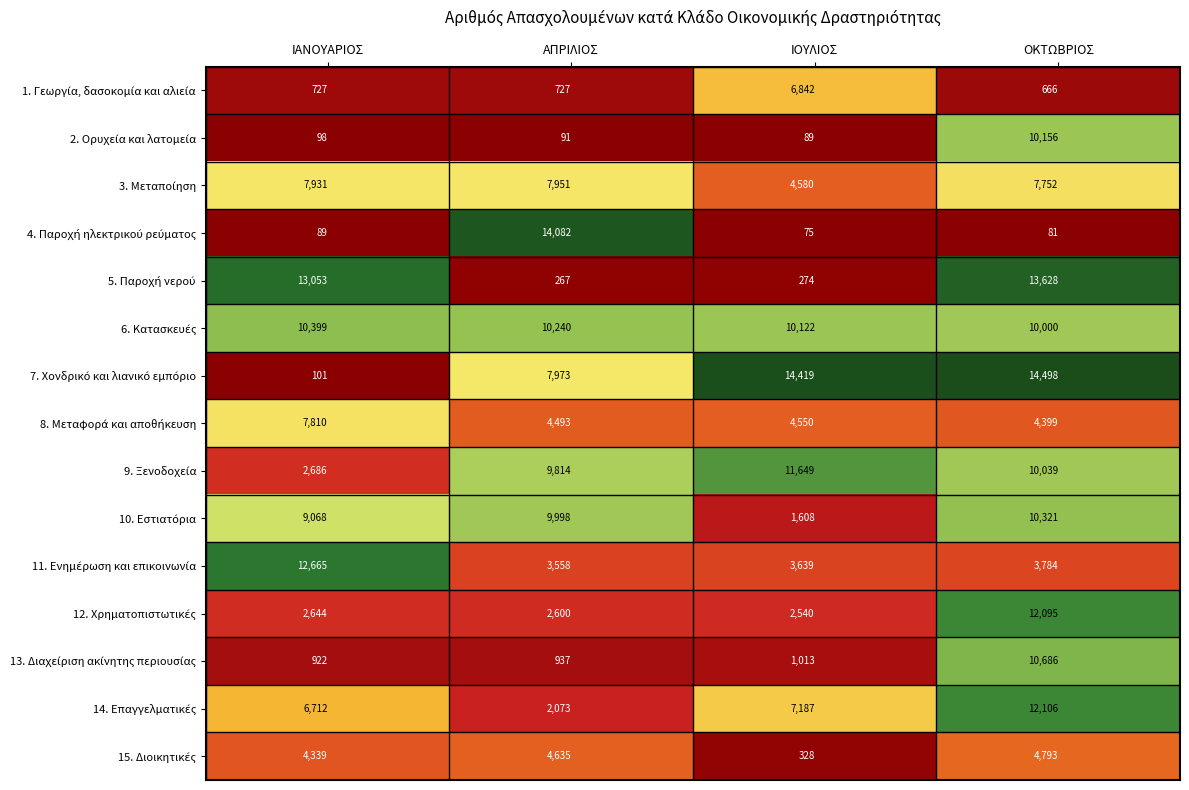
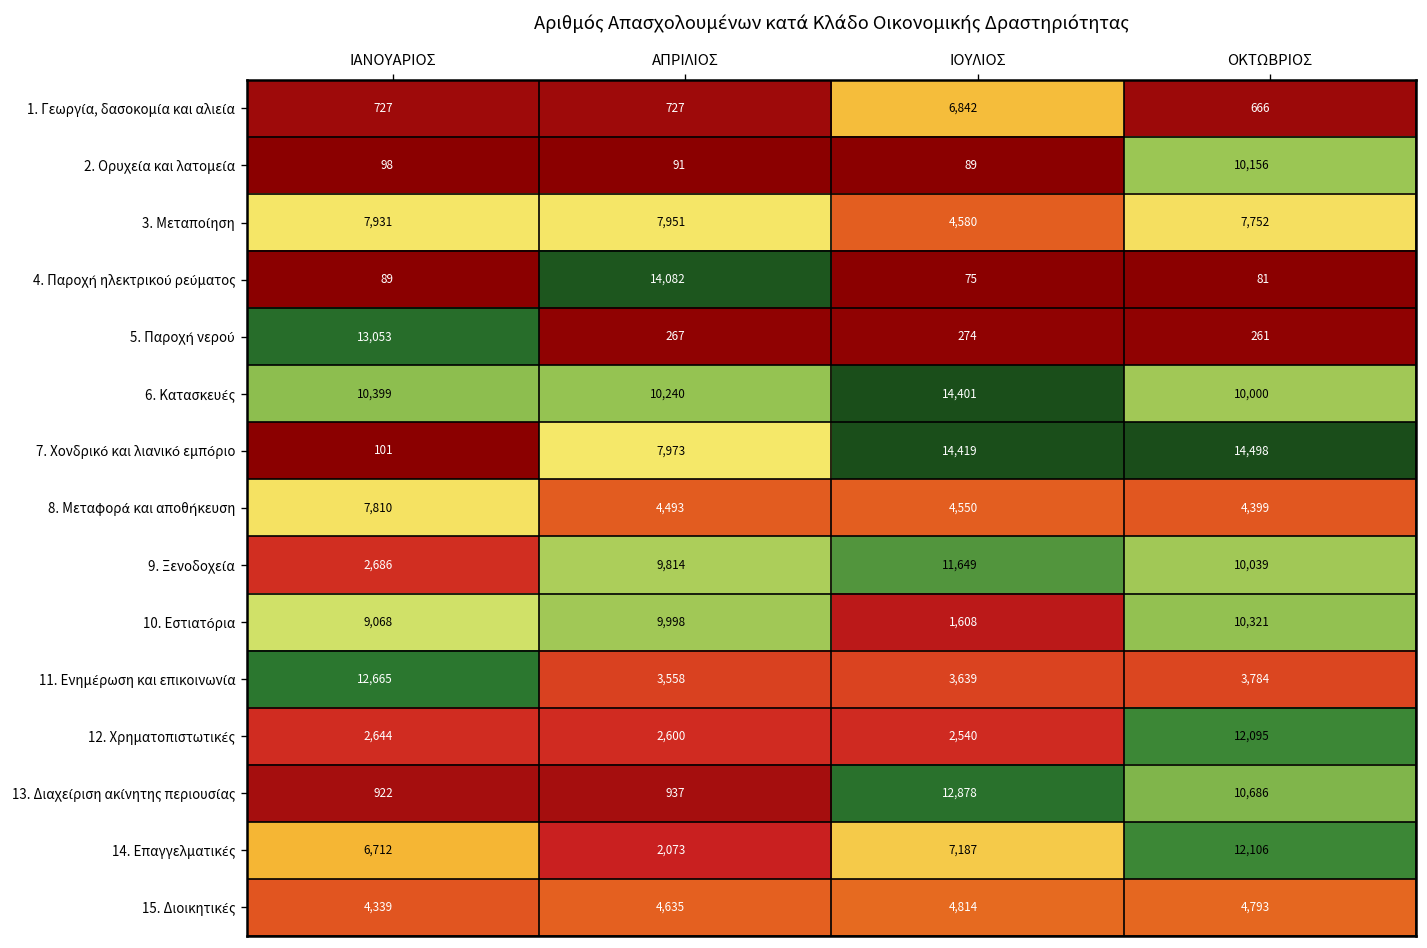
5. Παροχή νερού, ΟΚΤΩΒΡΙΟΣ: 13,628 -> 261
6. Κατασκευές, ΙΟΥΛΙΟΣ: 10,122 -> 14,401
13. Διαχείριση ακίνητης περιουσίας, ΙΟΥΛΙΟΣ: 1,013 -> 12,878
15. Διοικητικές, ΙΟΥΛΙΟΣ: 328 -> 4,814
